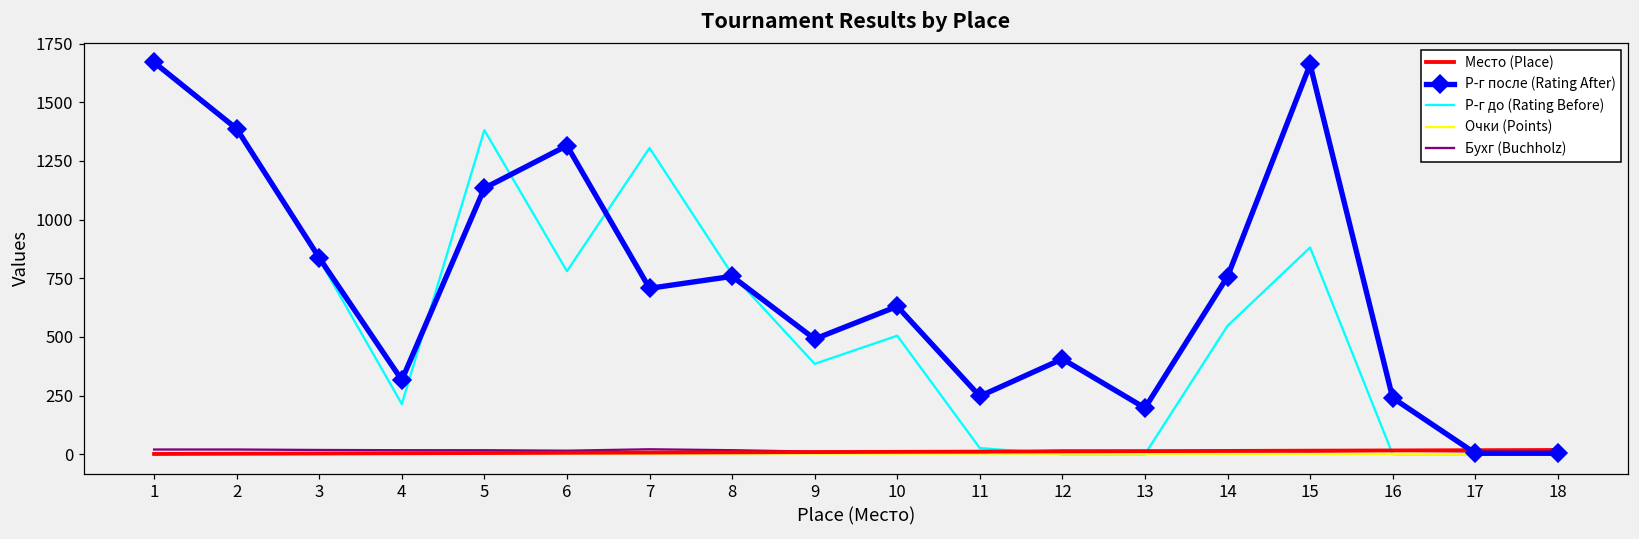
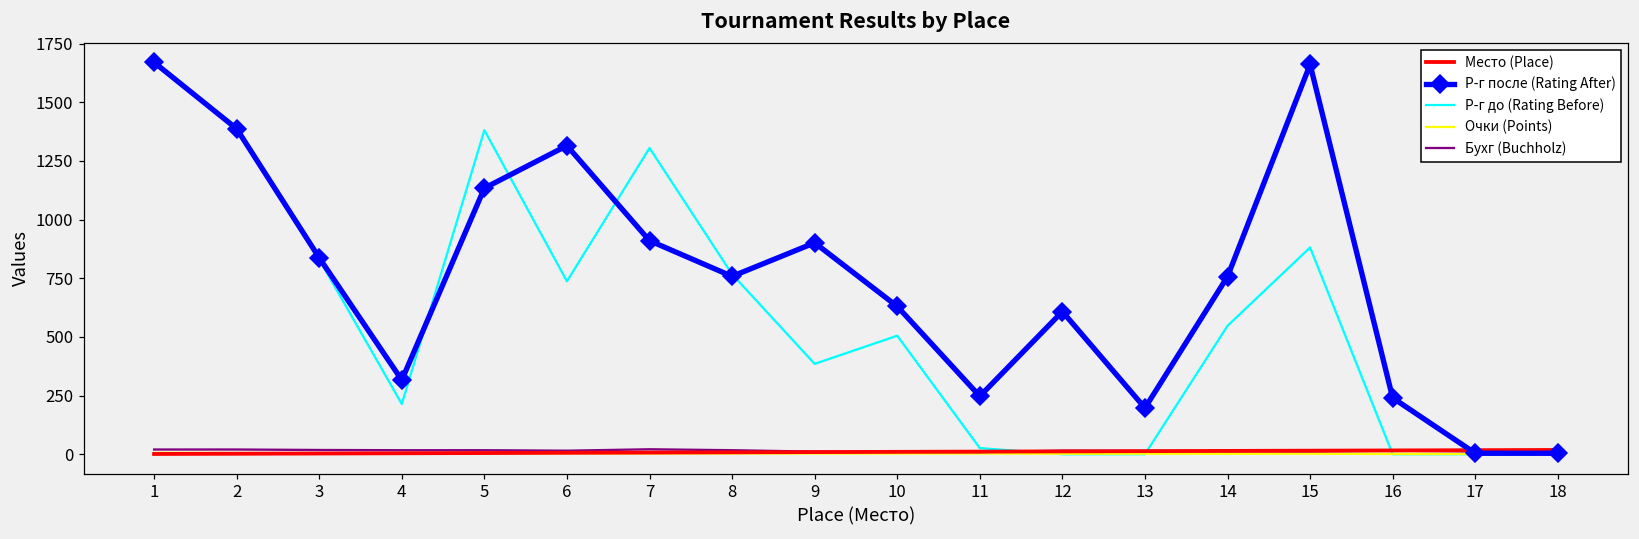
Р-г до (Rating Before), 6: 780 -> 740
Р-г после (Rating After), 7: 710 -> 910
Р-г после (Rating After), 9: 490 -> 900
Р-г после (Rating After), 12: 410 -> 610
